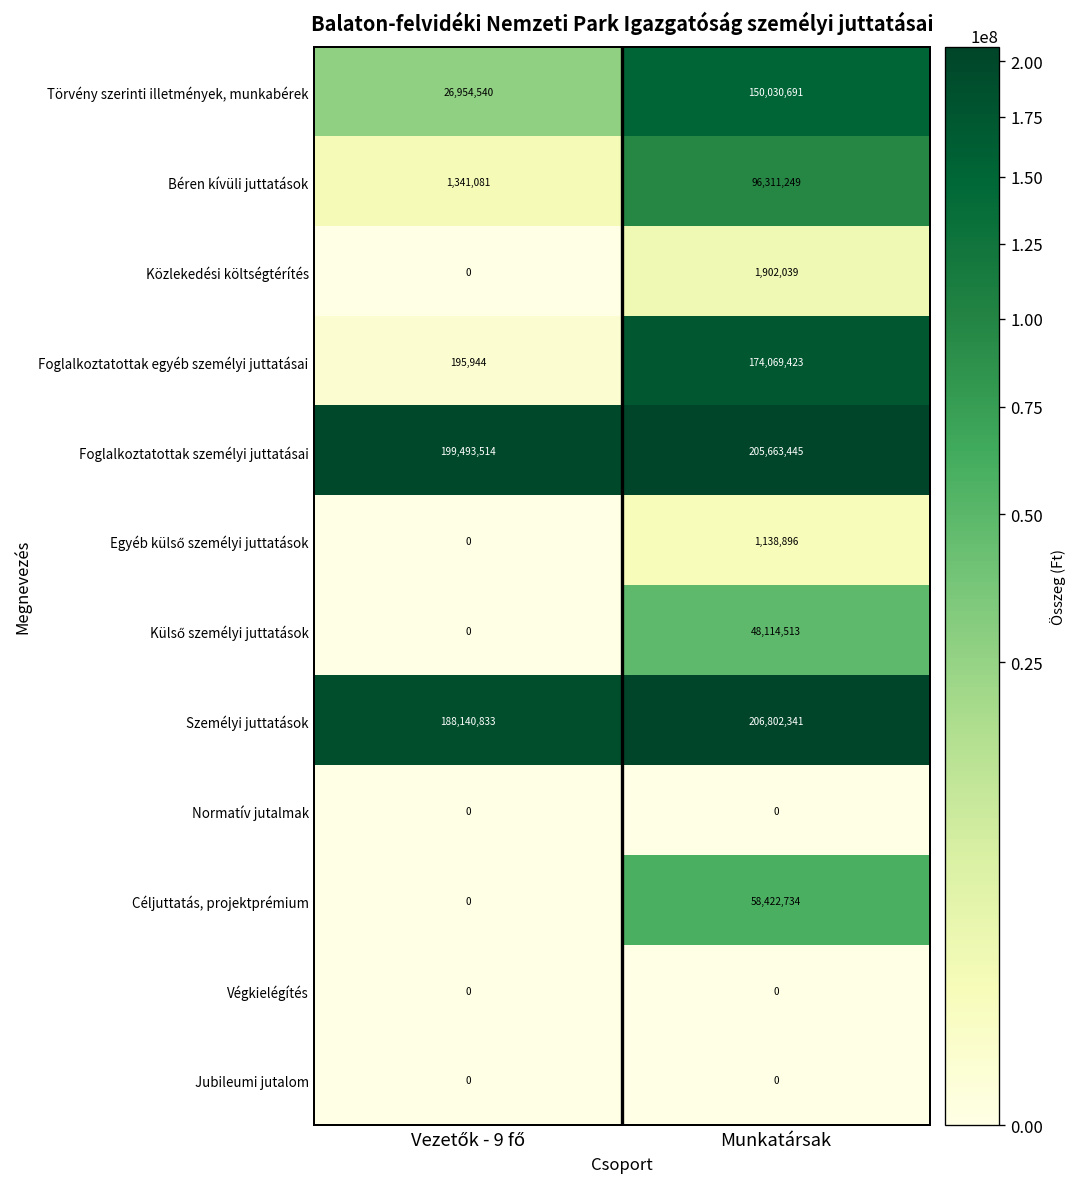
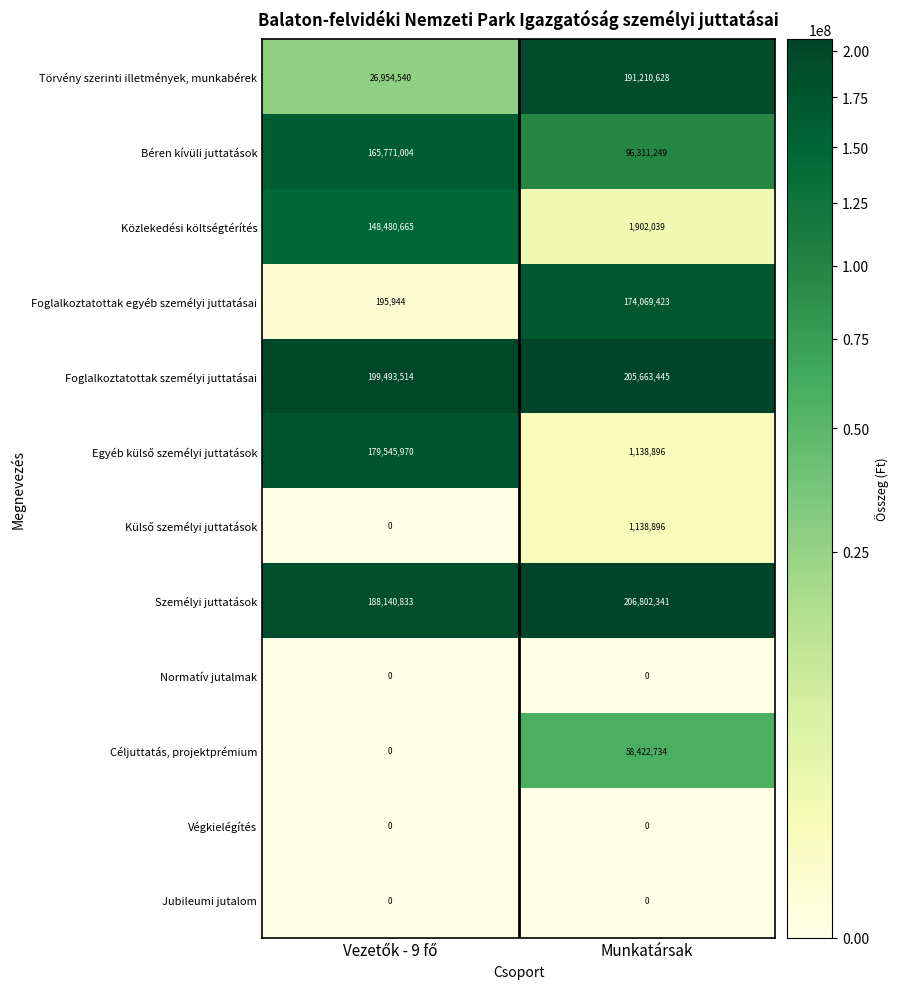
Törvény szerinti illetmények, munkabérek, Munkatársak: 150,030,691 -> 191,210,628
Béren kívüli juttatások, Vezetők - 9 fő: 1,341,081 -> 165,771,004
Közlekedési költségtérítés, Vezetők - 9 fő: 0 -> 148,480,665
Egyéb külső személyi juttatások, Vezetők - 9 fő: 0 -> 179,545,970
Külső személyi juttatások, Munkatársak: 48,114,513 -> 1,138,896
